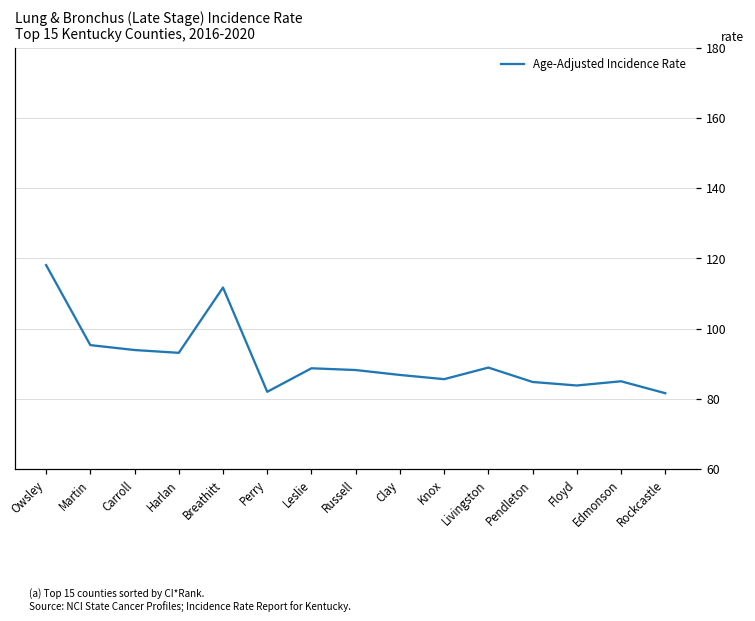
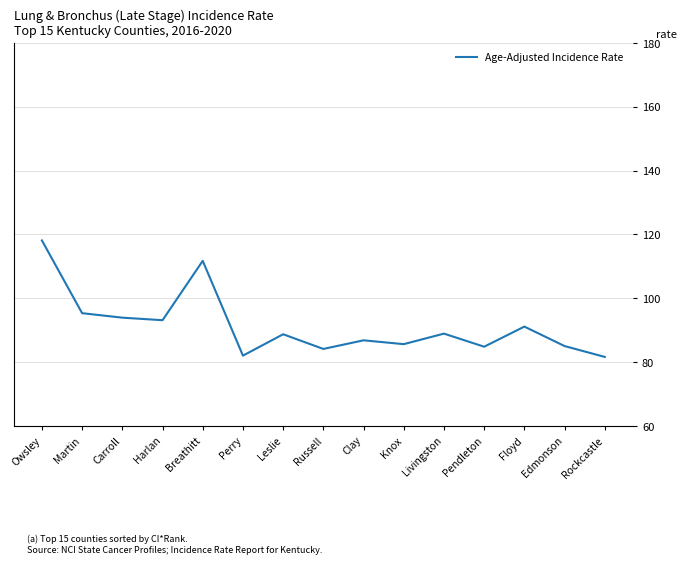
Russell: 88 -> 84
Floyd: 84 -> 91
